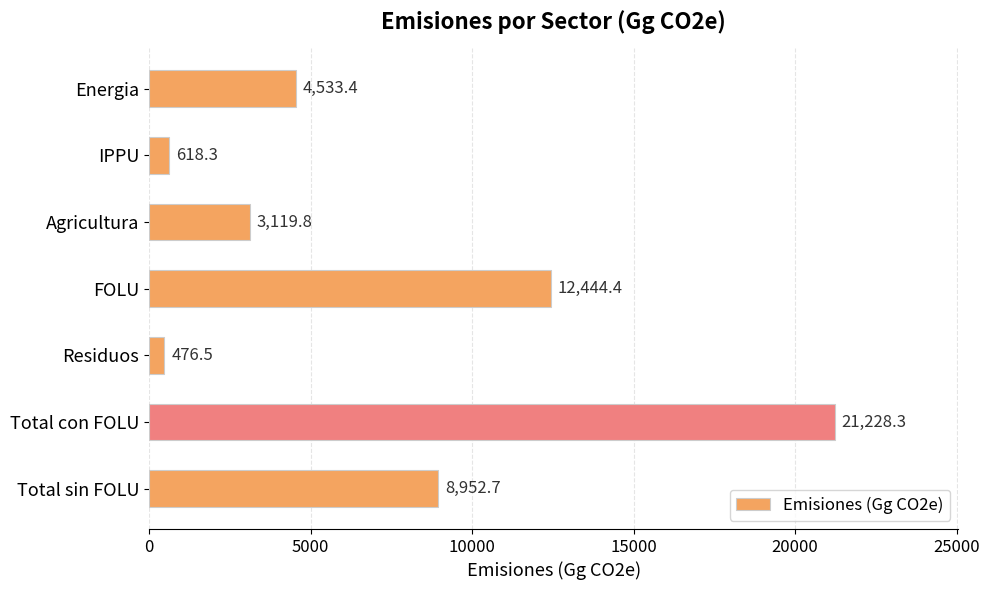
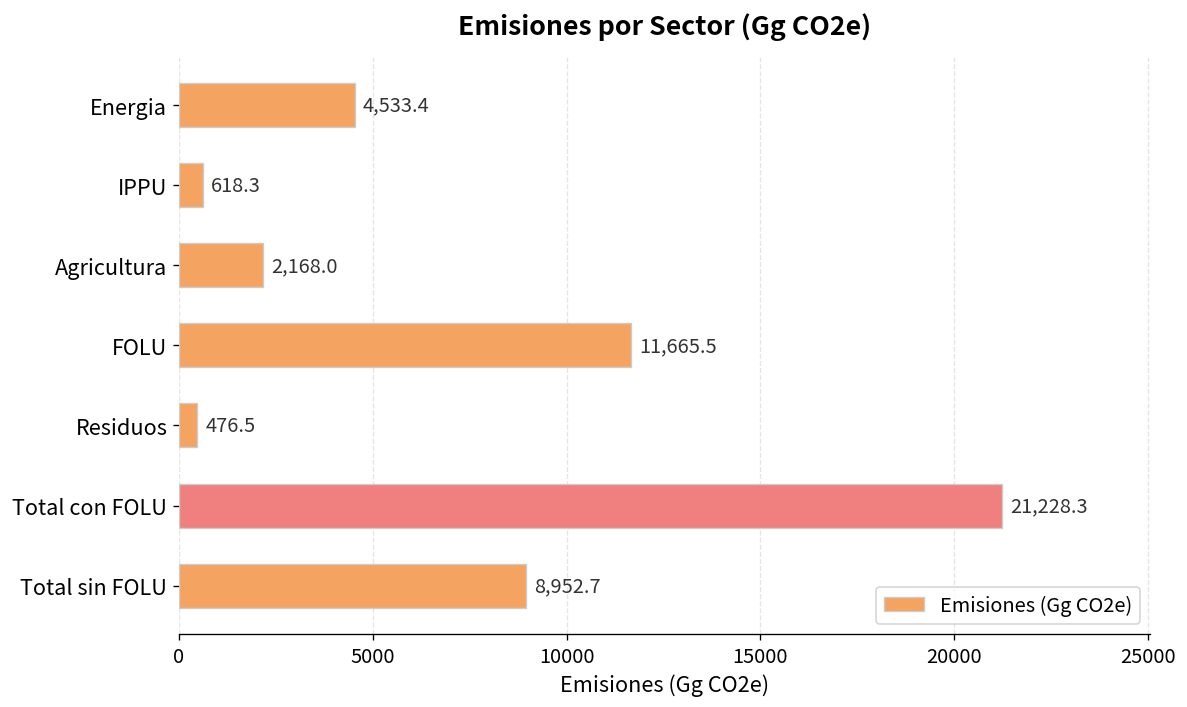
Agricultura: 3,119.8 -> 2,168.0
FOLU: 12,444.4 -> 11,665.5
